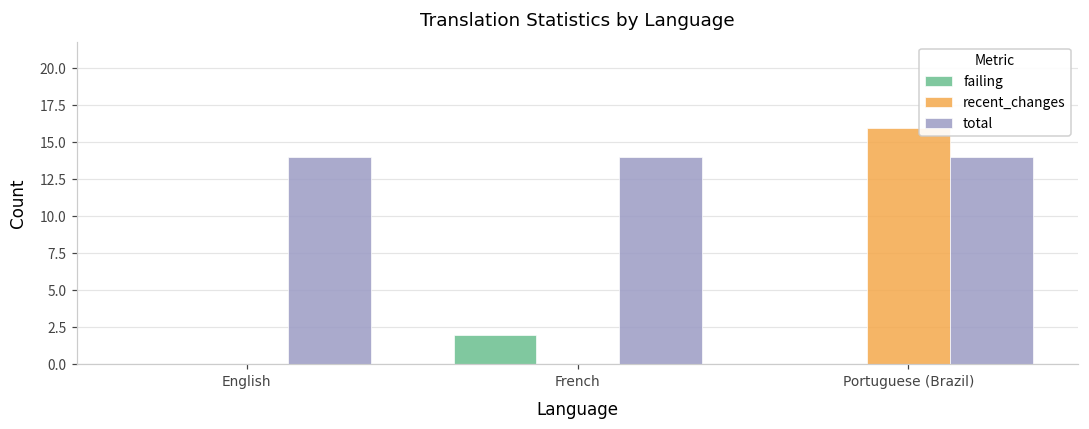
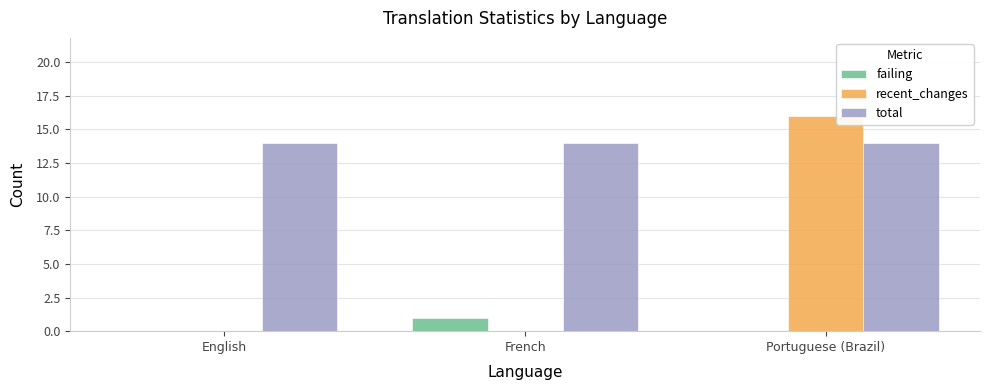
failing, French: 2 -> 1
